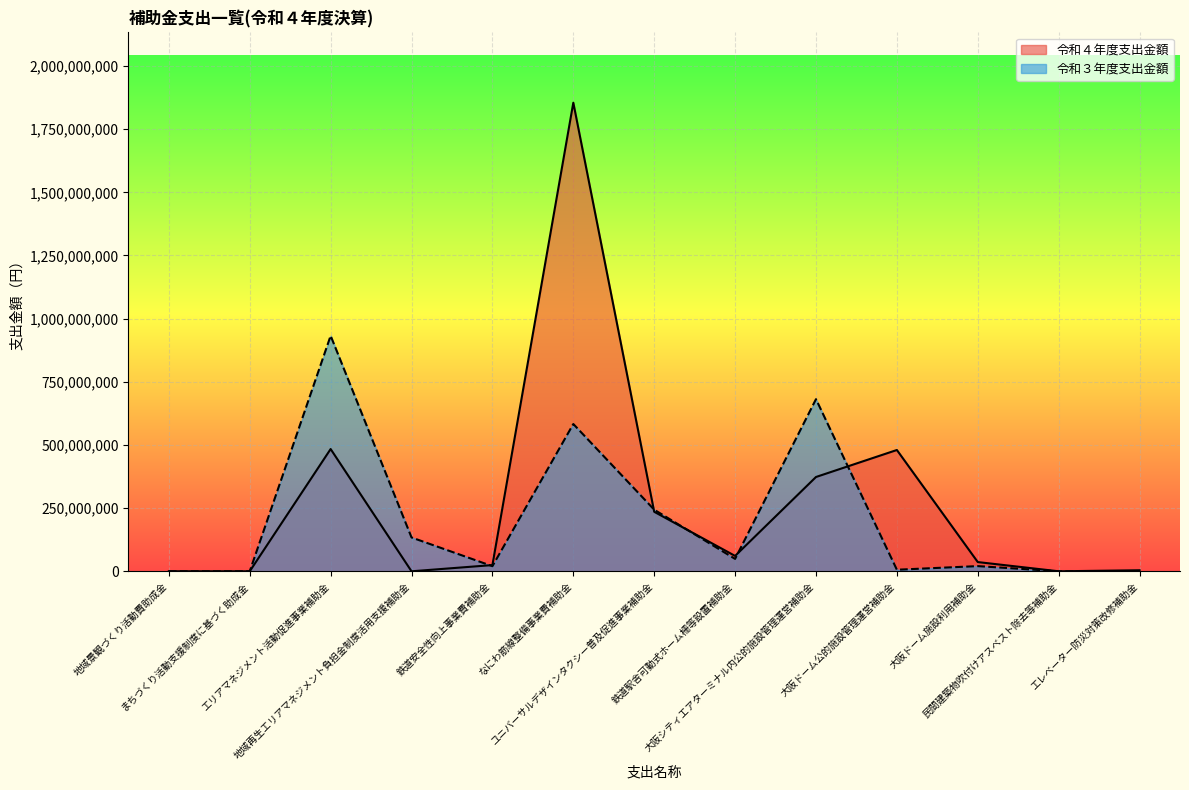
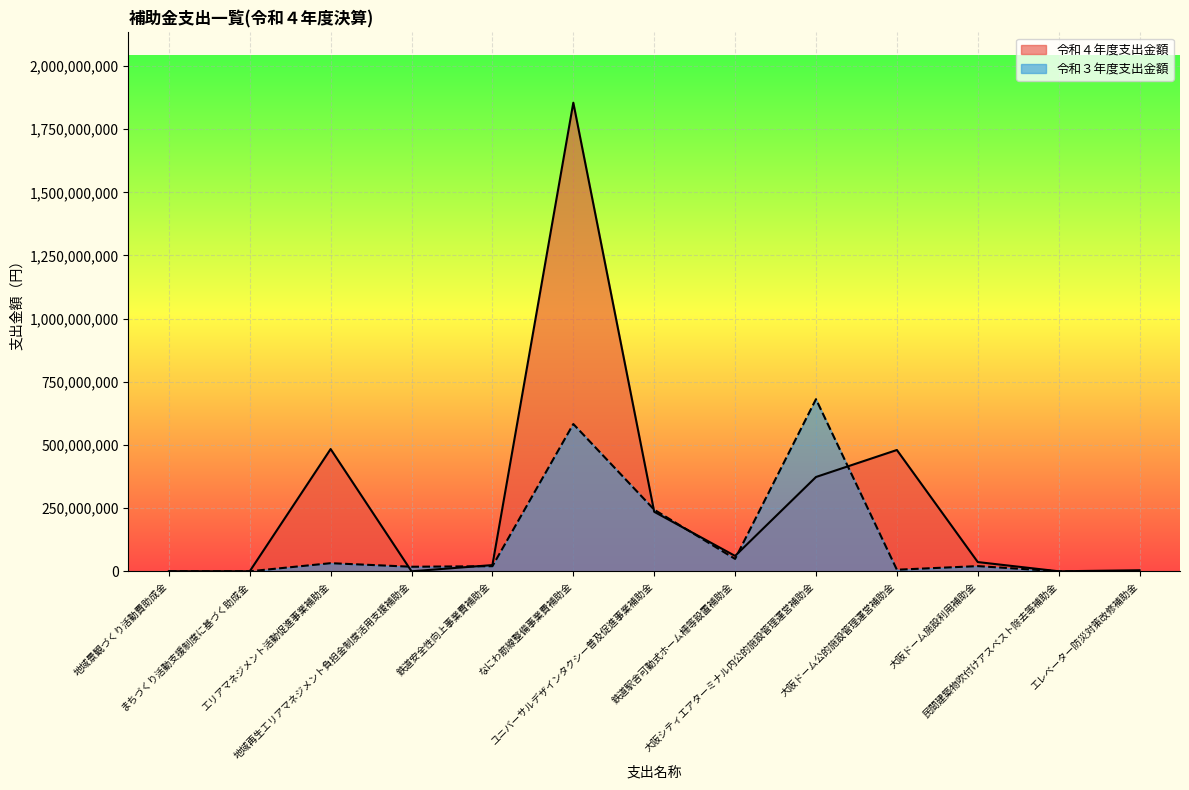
令和３年度支出金額, エリアマネジメント活動促進事業補助金: 930,000,000 -> 30,000,000
令和３年度支出金額, 地域再生エリアマネジメント負担金制度活用支援補助金: 130,000,000 -> 20,000,000
